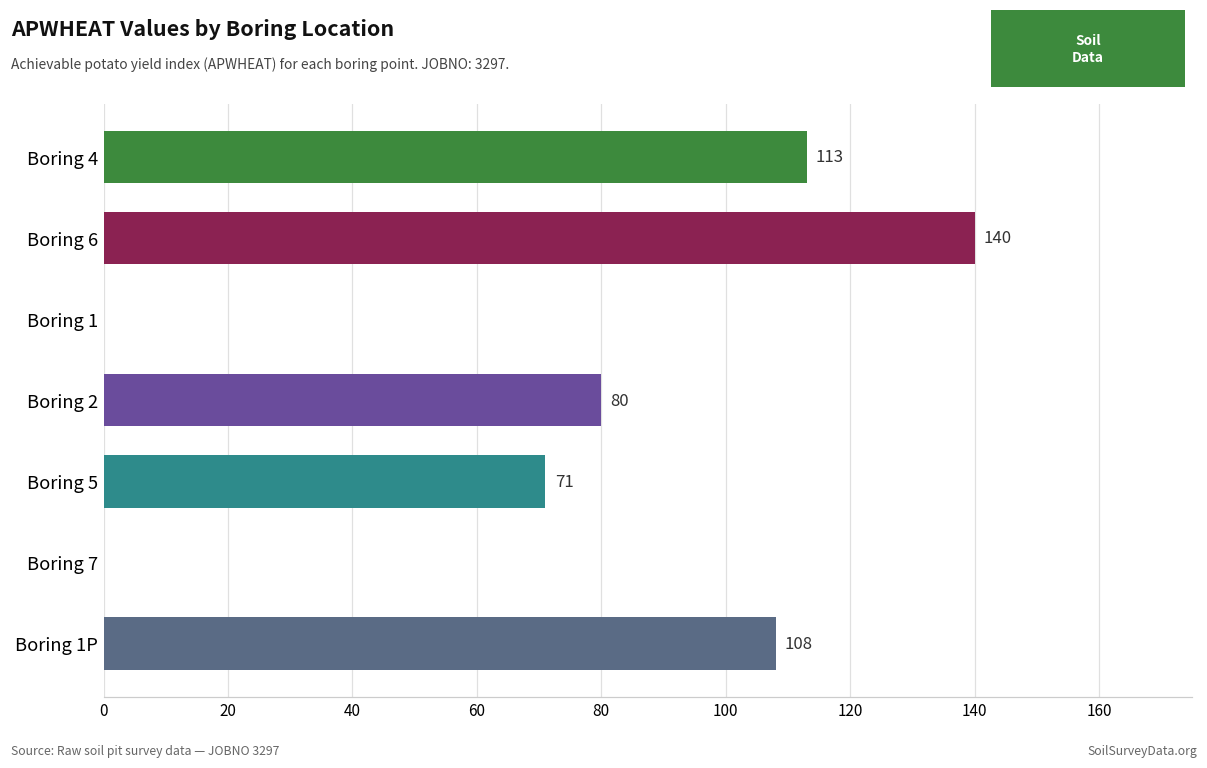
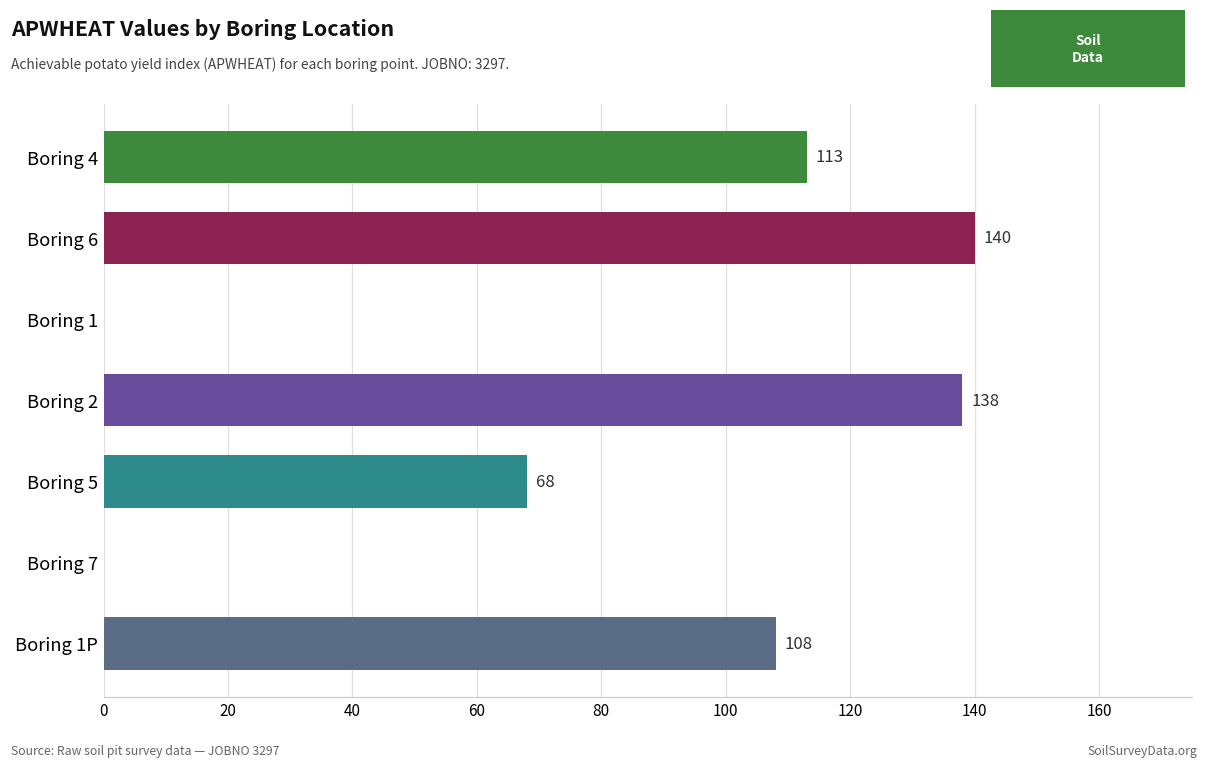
Boring 2: 80 -> 138
Boring 5: 71 -> 68
